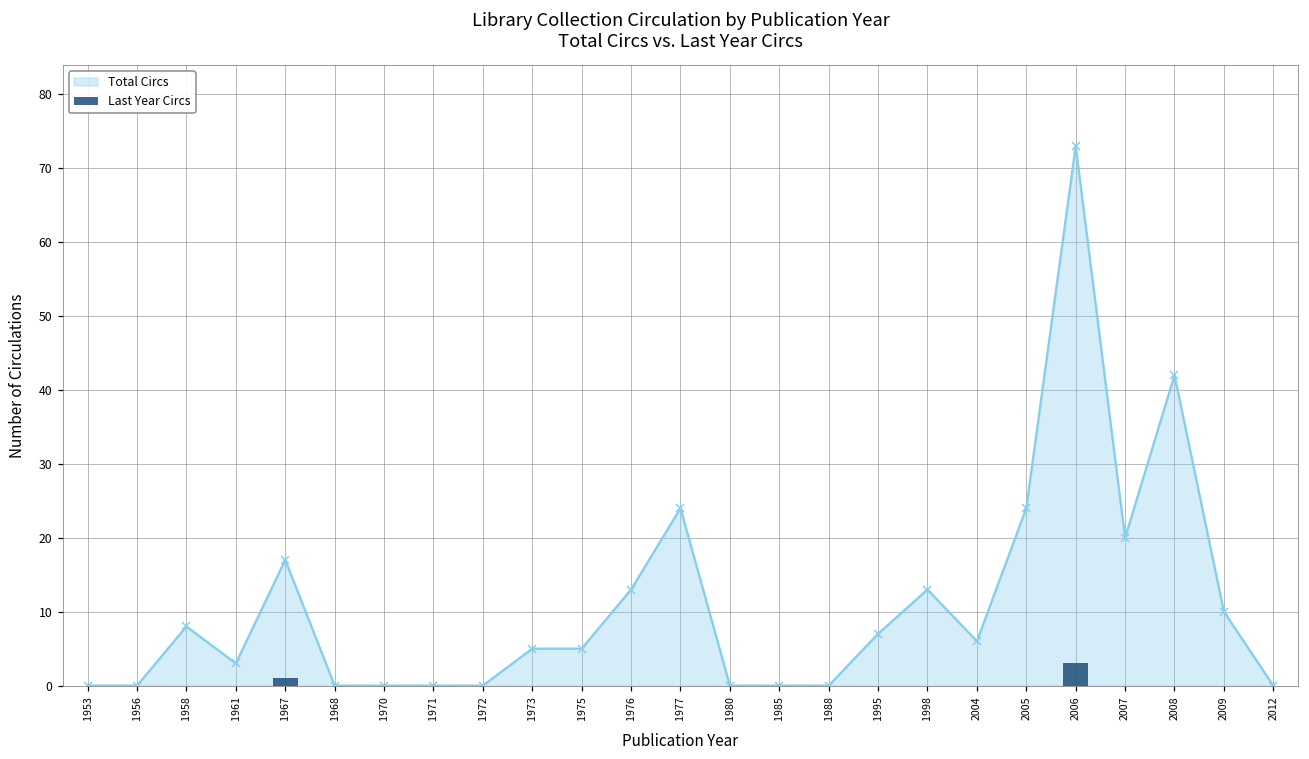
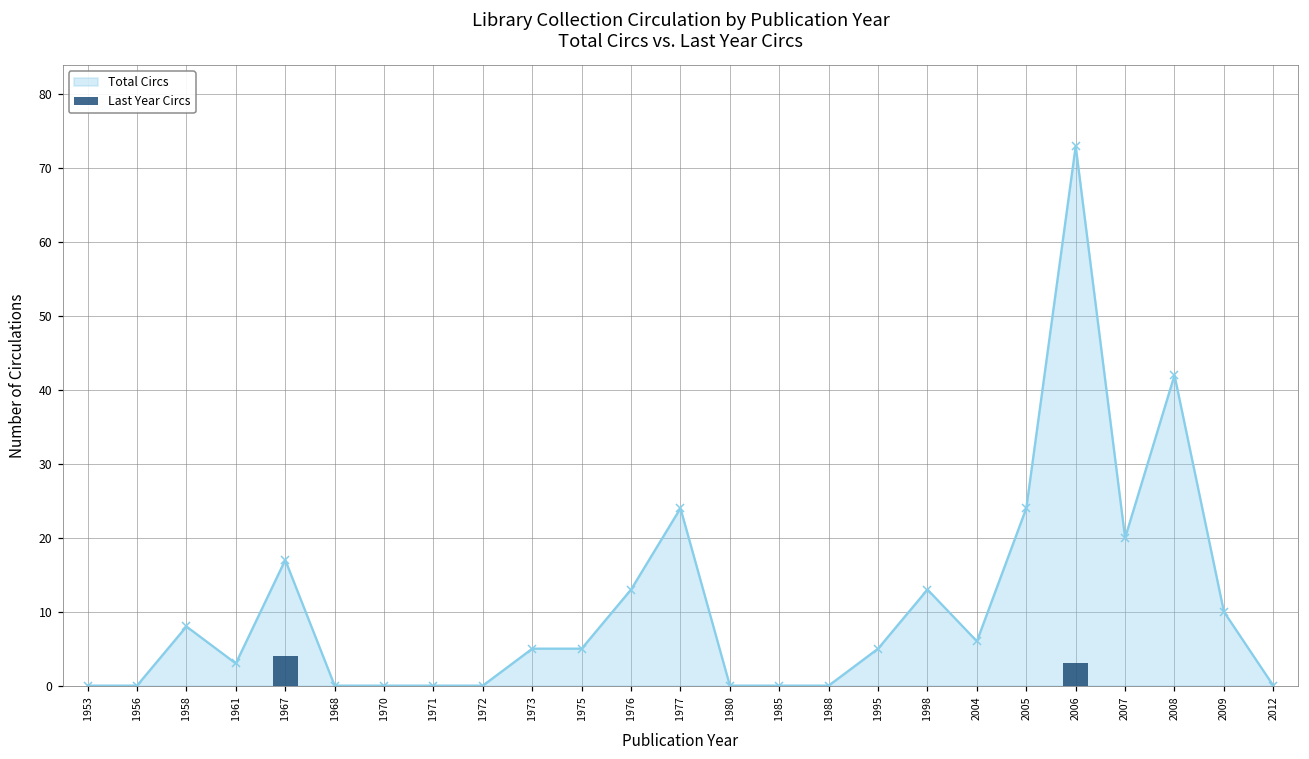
Last Year Circs, 1967: 1 -> 4
Total Circs, 1995: 7 -> 5
